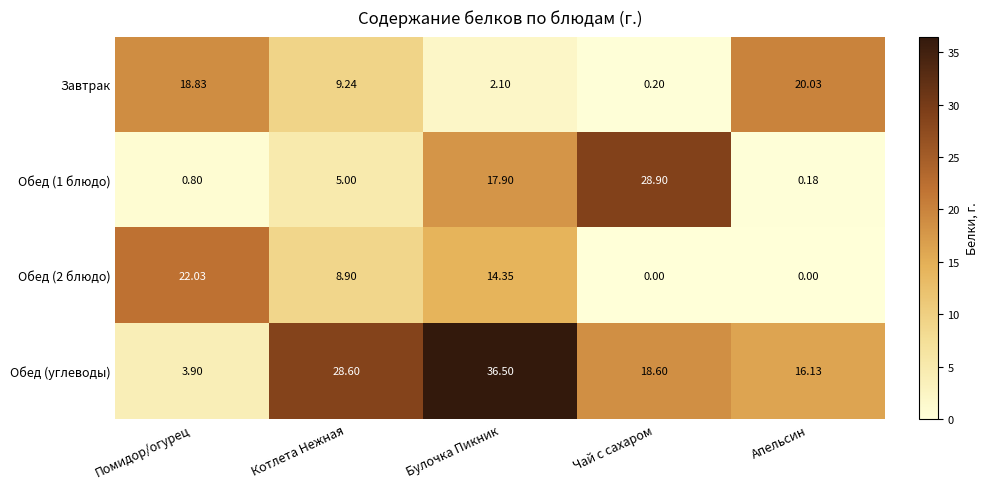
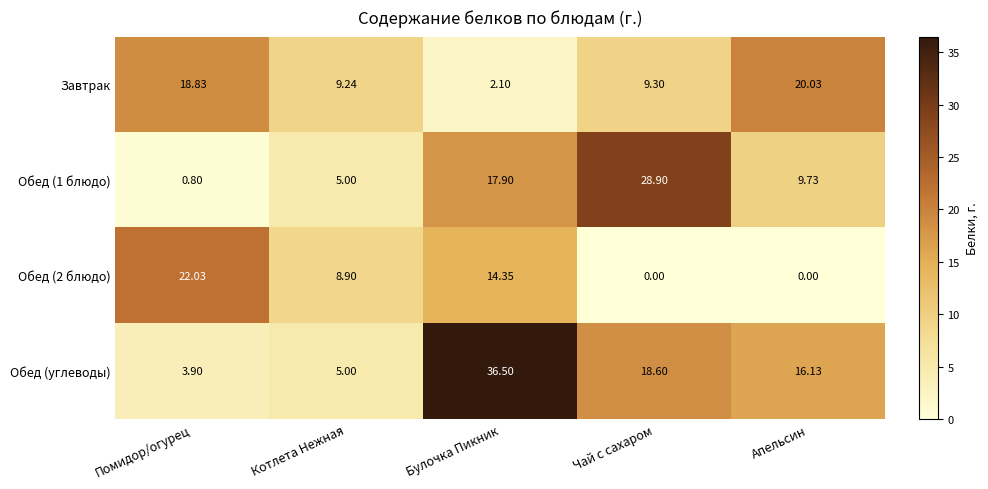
Завтрак, Чай с сахаром: 0.20 -> 9.30
Обед (1 блюдо), Апельсин: 0.18 -> 9.73
Обед (углеводы), Котлета Нежная: 28.60 -> 5.00
